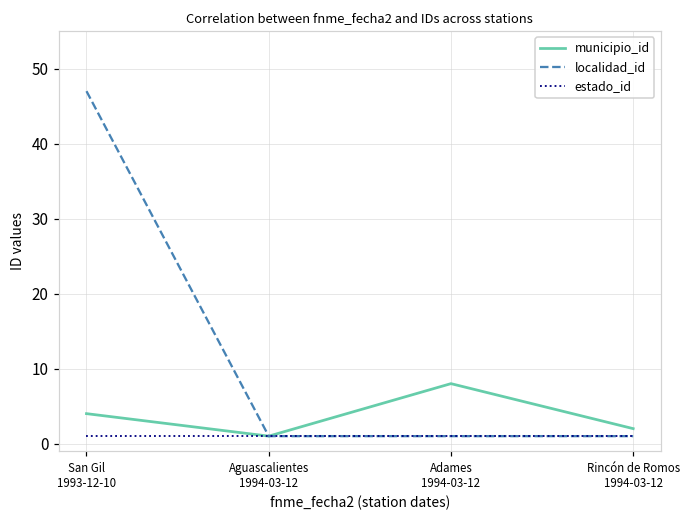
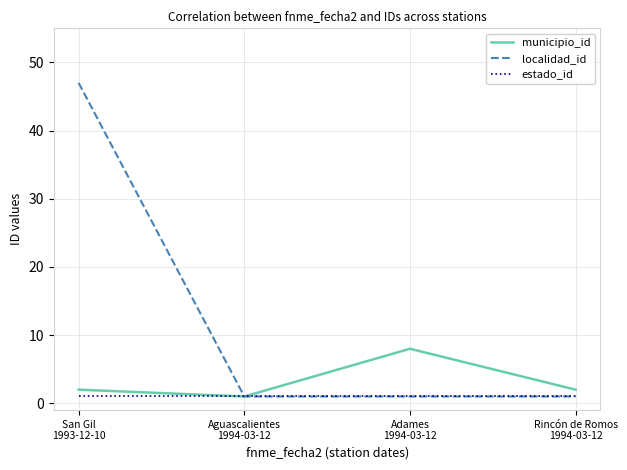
municipio_id, San Gil 1993-12-10: 4 -> 2
